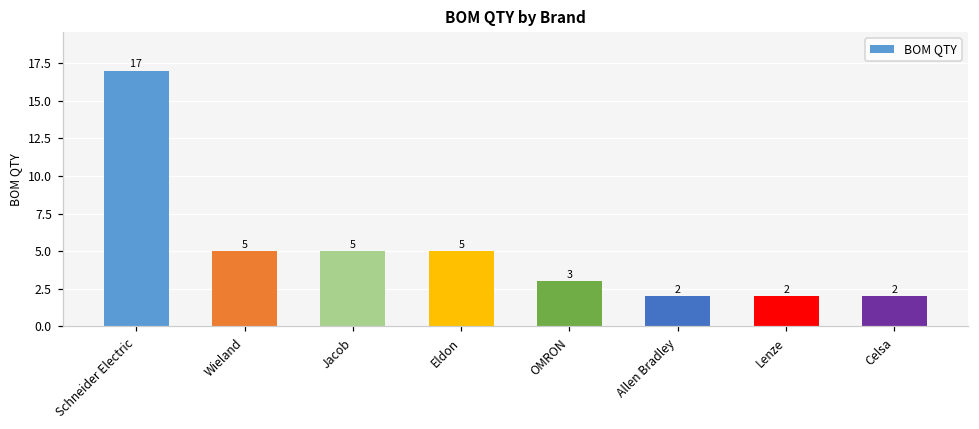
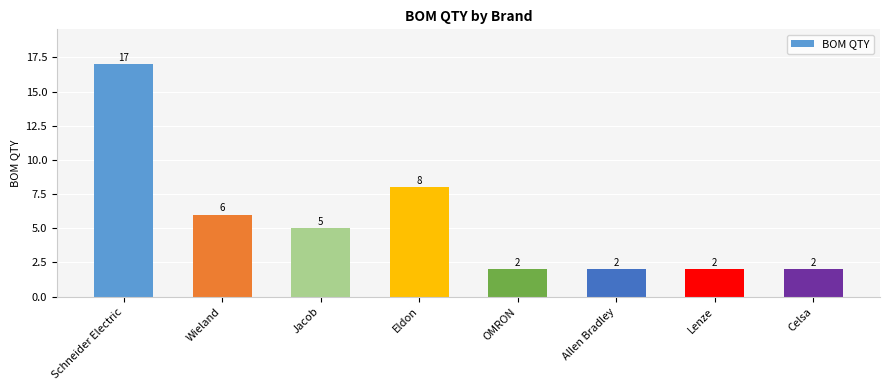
Wieland: 5 -> 6
Eldon: 5 -> 8
OMRON: 3 -> 2
